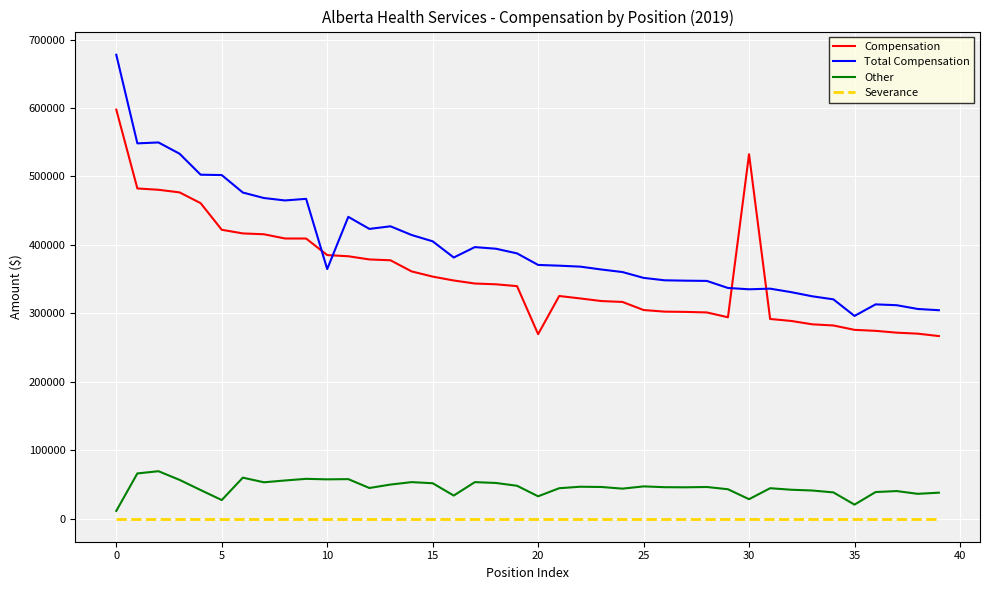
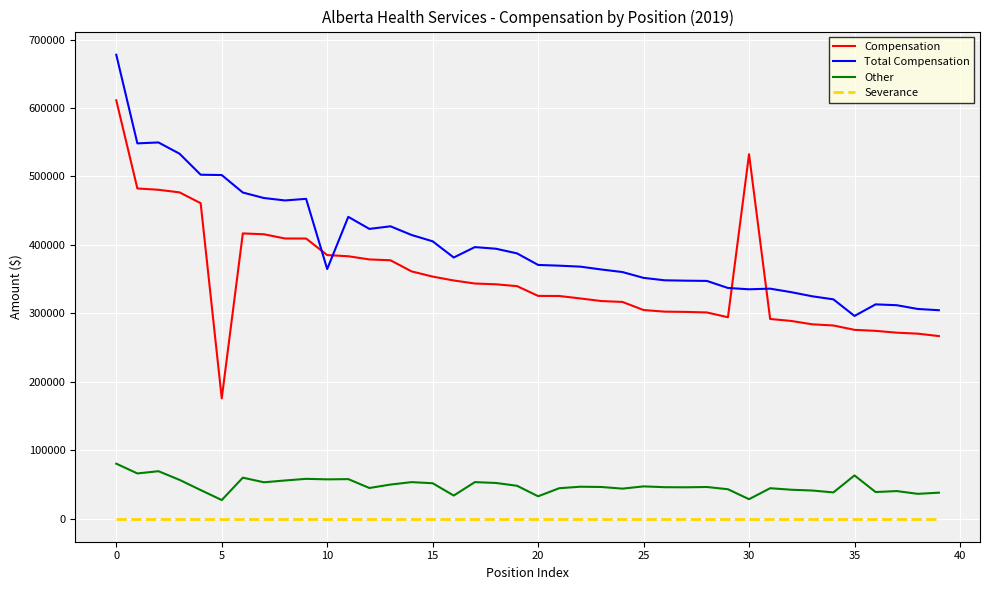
Compensation, 0: 600000 -> 610000
Other, 0: 10000 -> 80000
Compensation, 5: 420000 -> 180000
Compensation, 20: 270000 -> 330000
Other, 35: 20000 -> 60000
